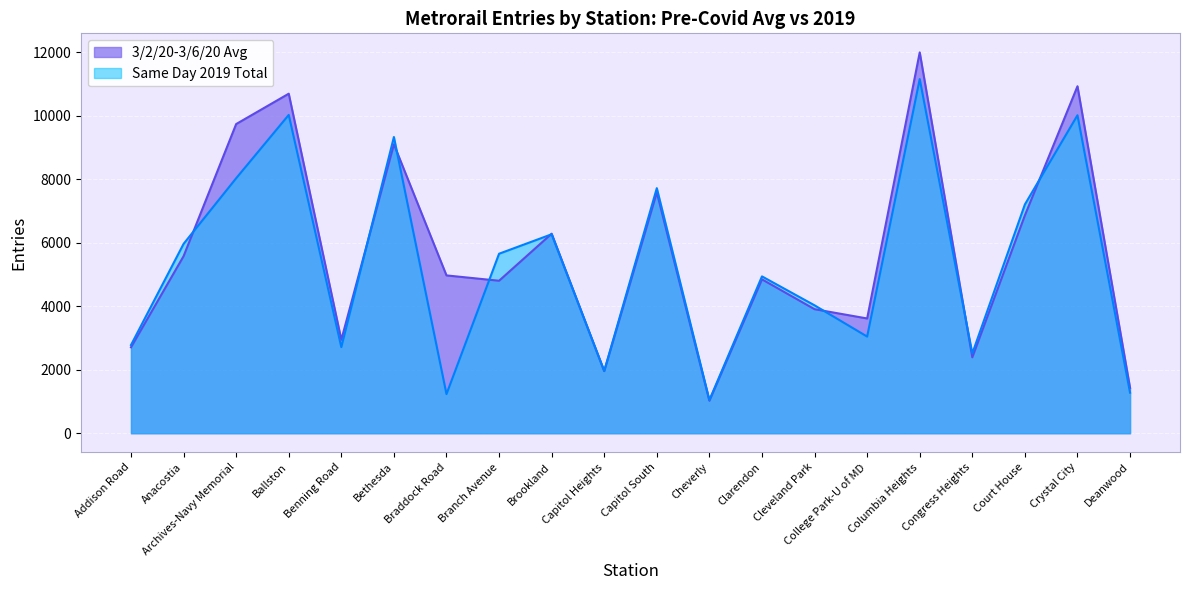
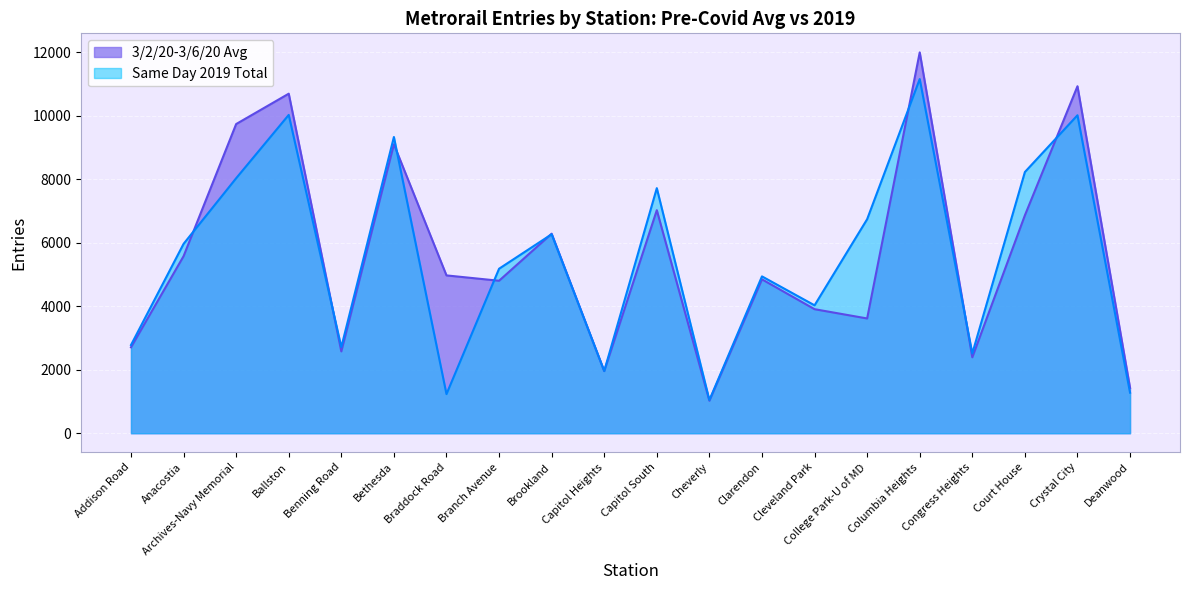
3/2/20-3/6/20 Avg, Benning Road: 2900 -> 2600
Same Day 2019 Total, Branch Avenue: 5700 -> 5200
3/2/20-3/6/20 Avg, Capitol South: 7600 -> 7000
Same Day 2019 Total, College Park-U of MD: 3000 -> 6700
Same Day 2019 Total, Court House: 7200 -> 8200
